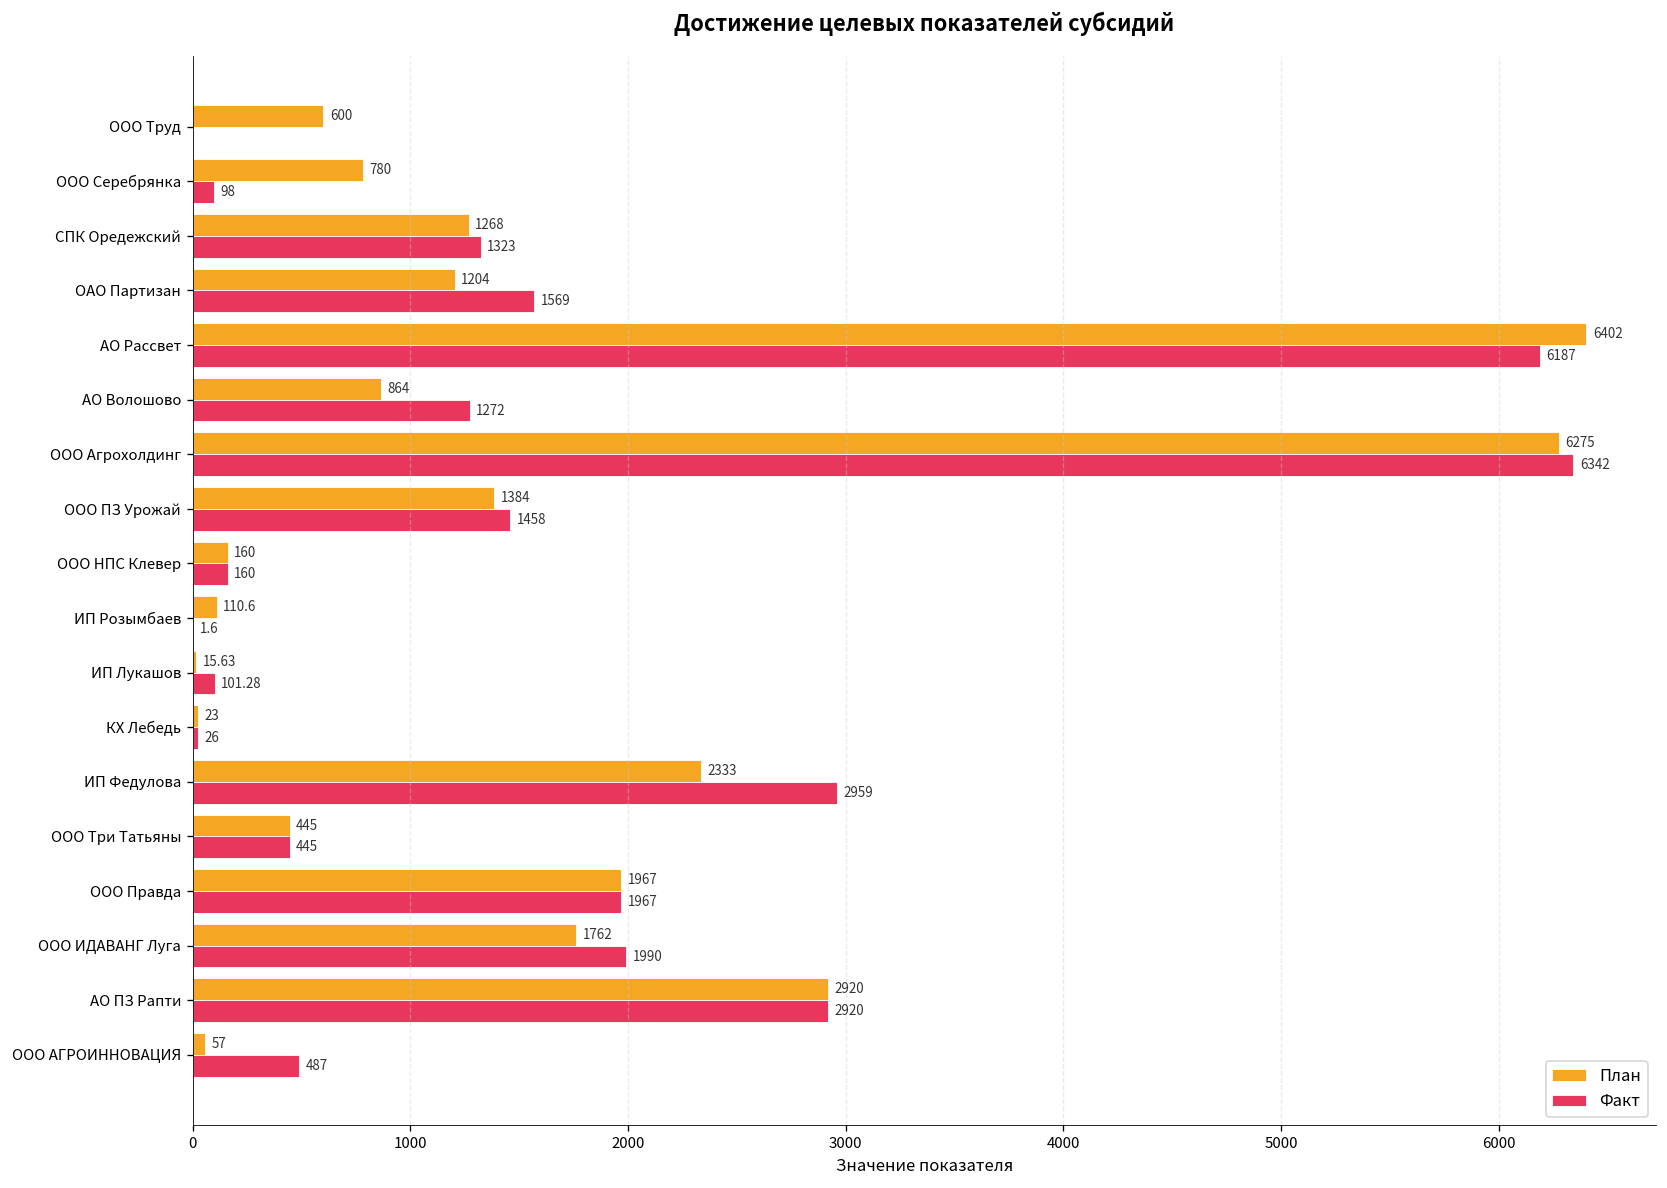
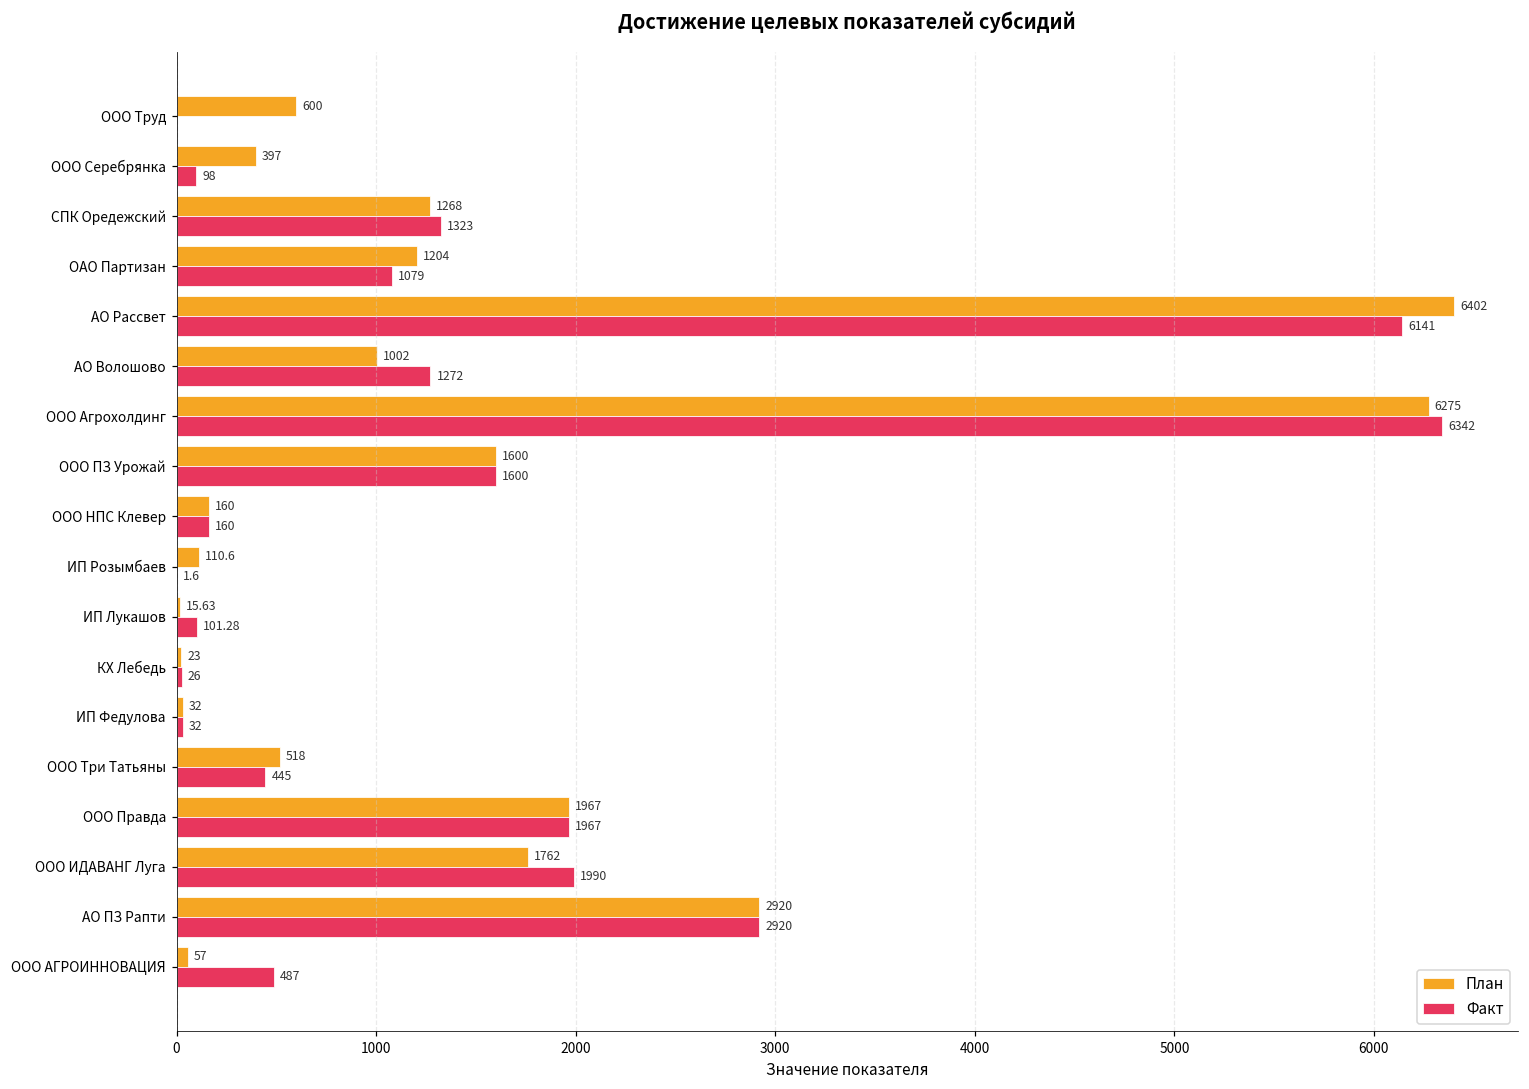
План, ООО Серебрянка: 780 -> 397
Факт, ОАО Партизан: 1569 -> 1079
Факт, АО Рассвет: 6187 -> 6141
План, АО Волошово: 864 -> 1002
План, ООО ПЗ Урожай: 1384 -> 1600
Факт, ООО ПЗ Урожай: 1458 -> 1600
План, ИП Федулова: 2333 -> 32
Факт, ИП Федулова: 2959 -> 32
План, ООО Три Татьяны: 445 -> 518
